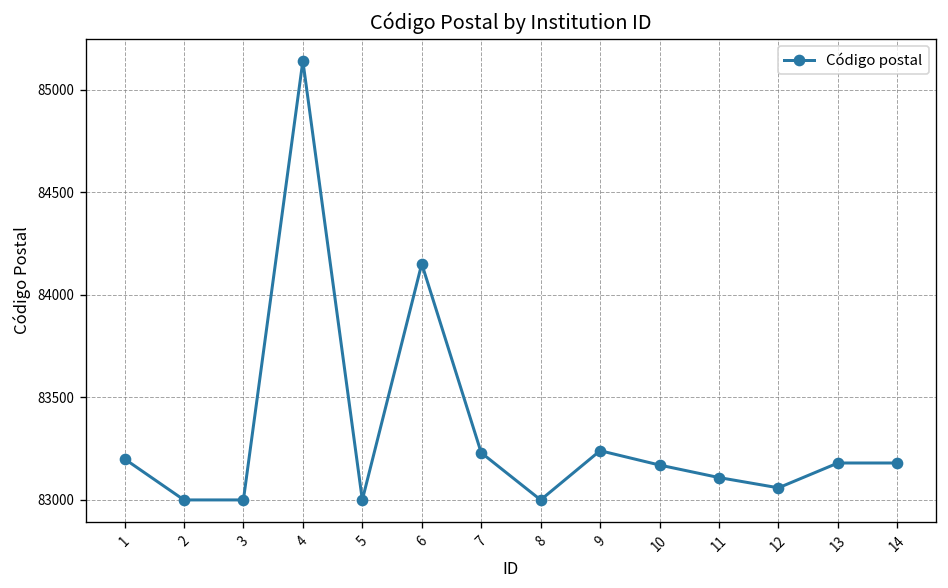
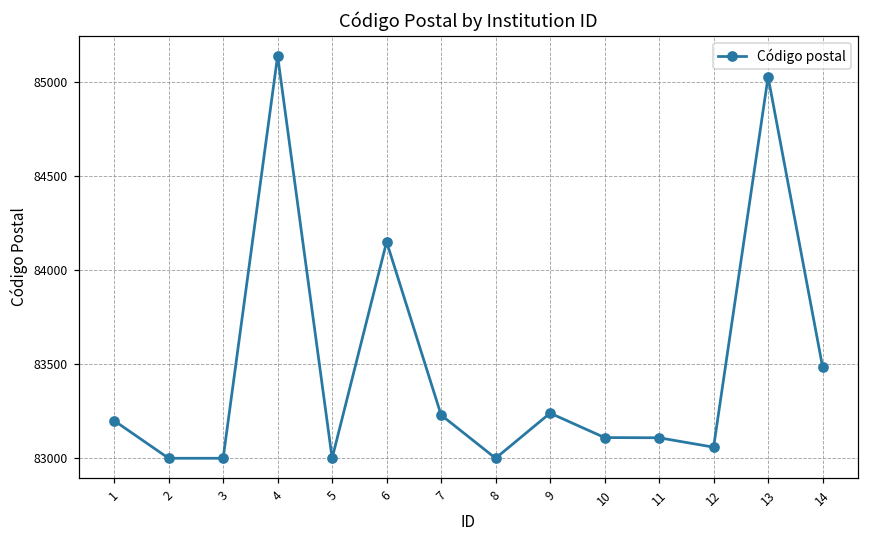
10: 83170 -> 83110
13: 83180 -> 85030
14: 83180 -> 83490
